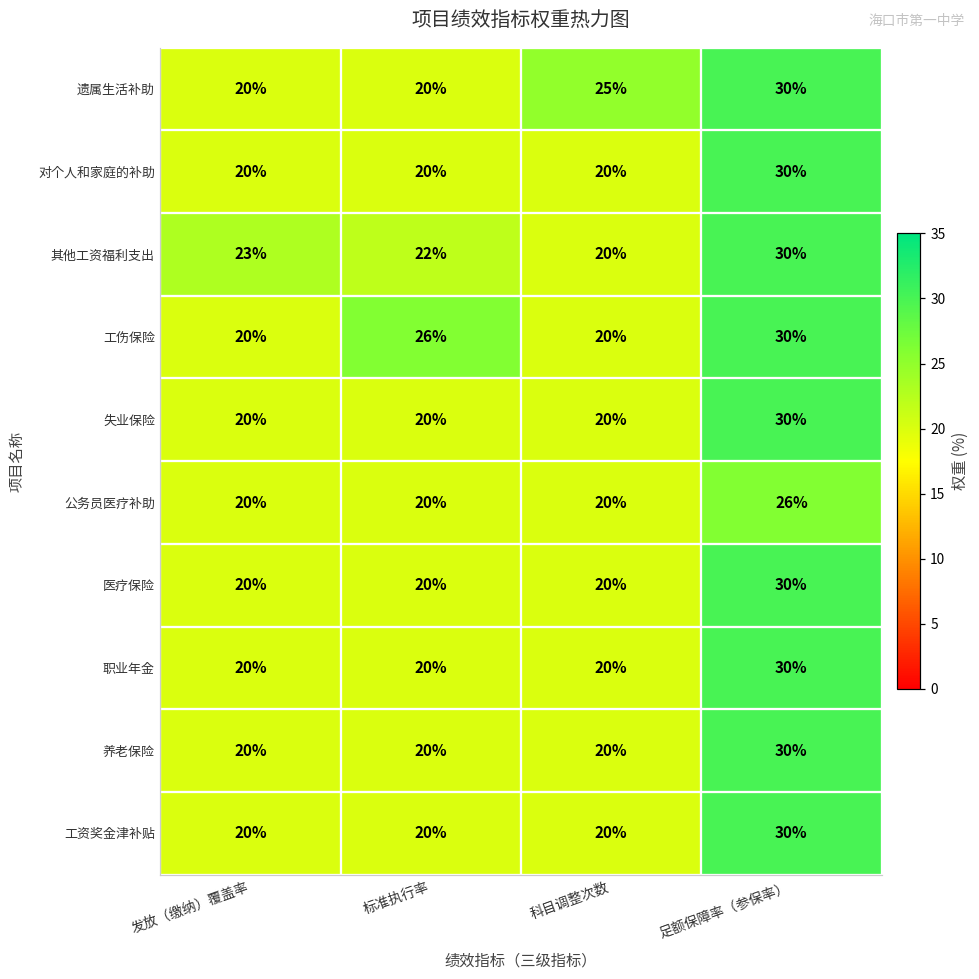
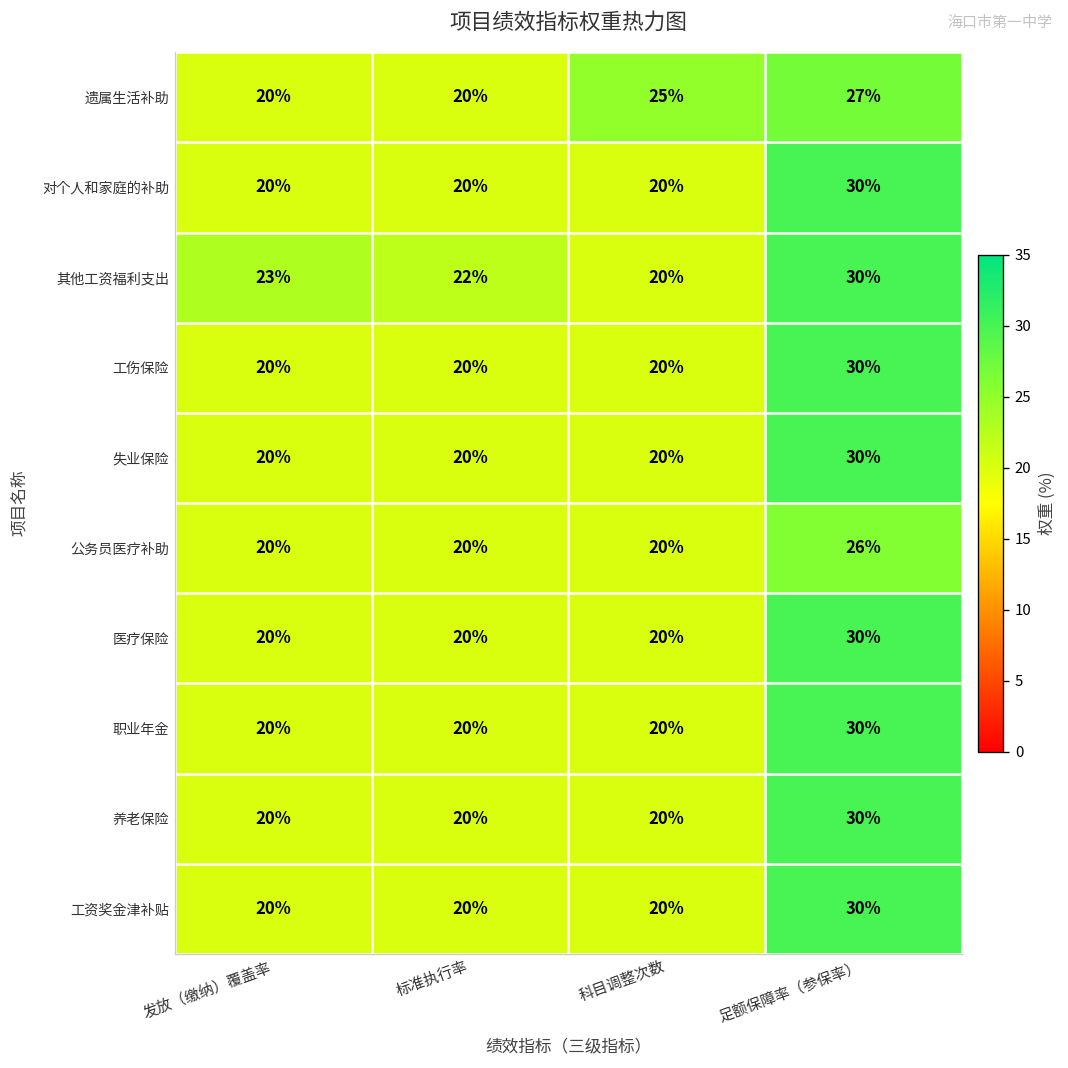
遗属生活补助, 足额保障率（参保率）: 30% -> 27%
工伤保险, 标准执行率: 26% -> 20%
